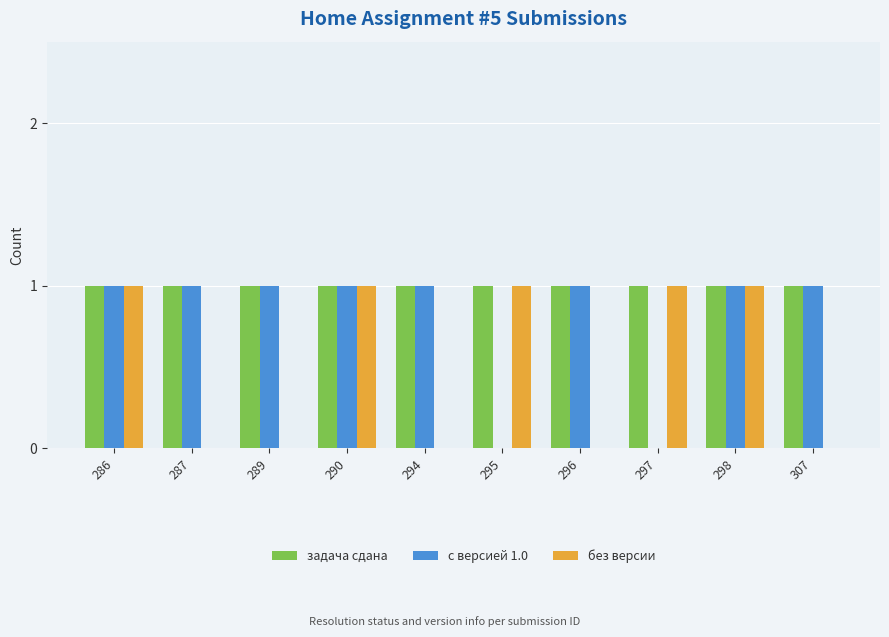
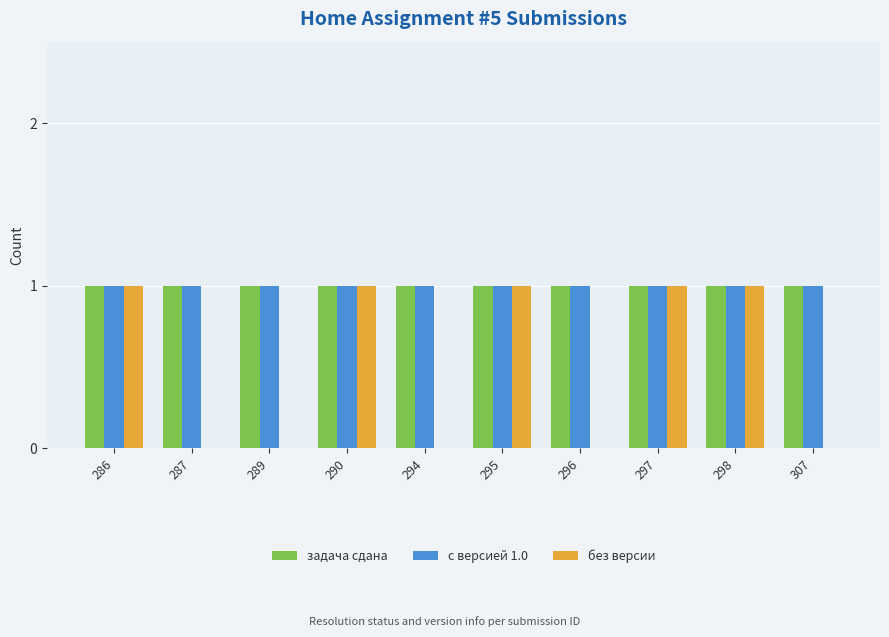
с версией 1.0, 295: 0 -> 1
с версией 1.0, 297: 0 -> 1
